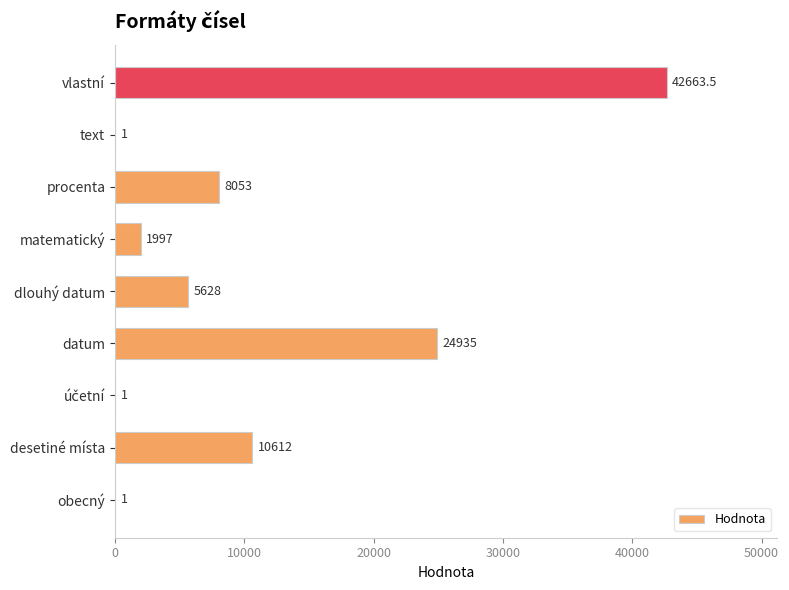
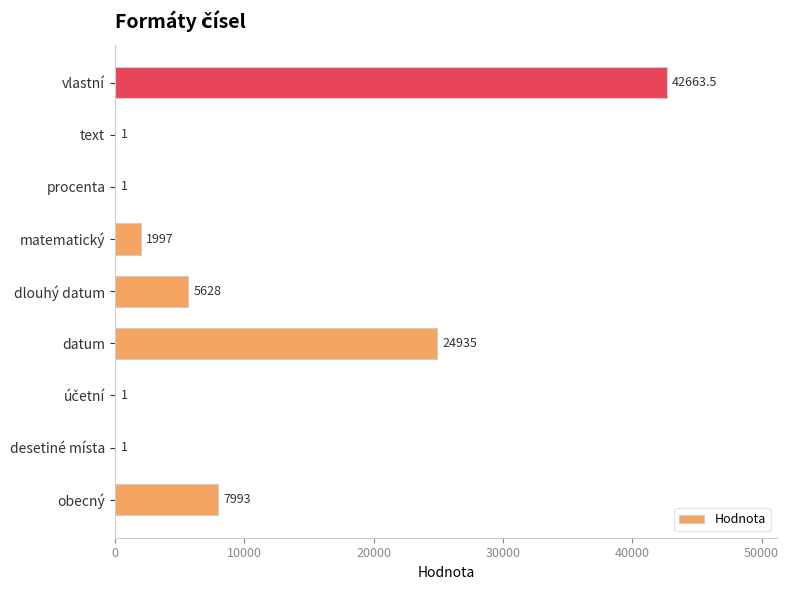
procenta: 8053 -> 1
desetiné místa: 10612 -> 1
obecný: 1 -> 7993
